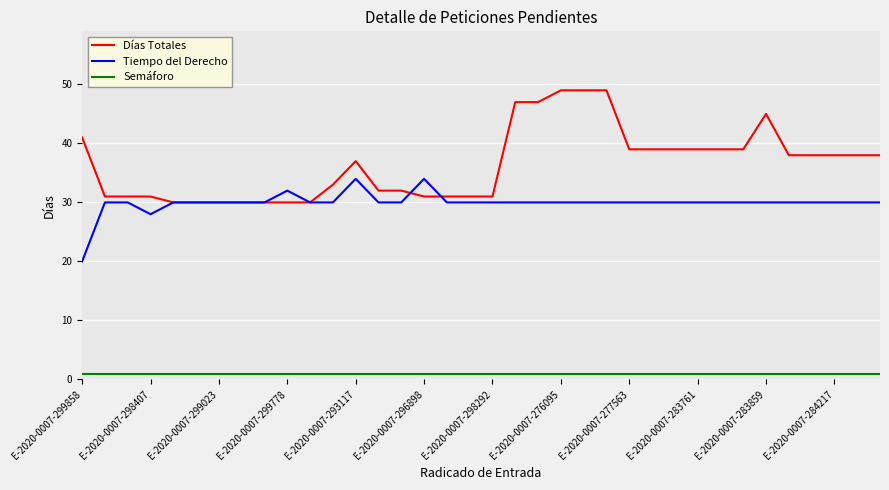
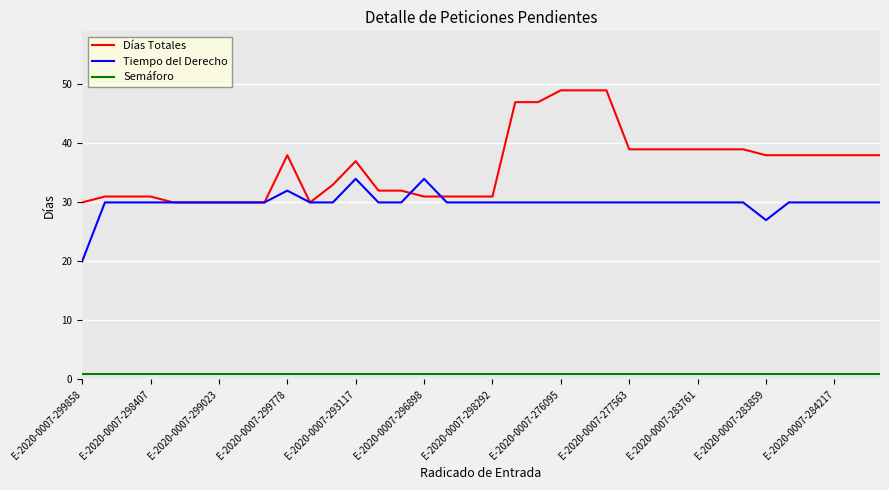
Días Totales, E-2020-0007-299858: 41 -> 30
Tiempo del Derecho, E-2020-0007-298407: 28 -> 30
Días Totales, E-2020-0007-299778: 30 -> 38
Días Totales, E-2020-0007-283859: 45 -> 38
Tiempo del Derecho, E-2020-0007-283859: 30 -> 27
